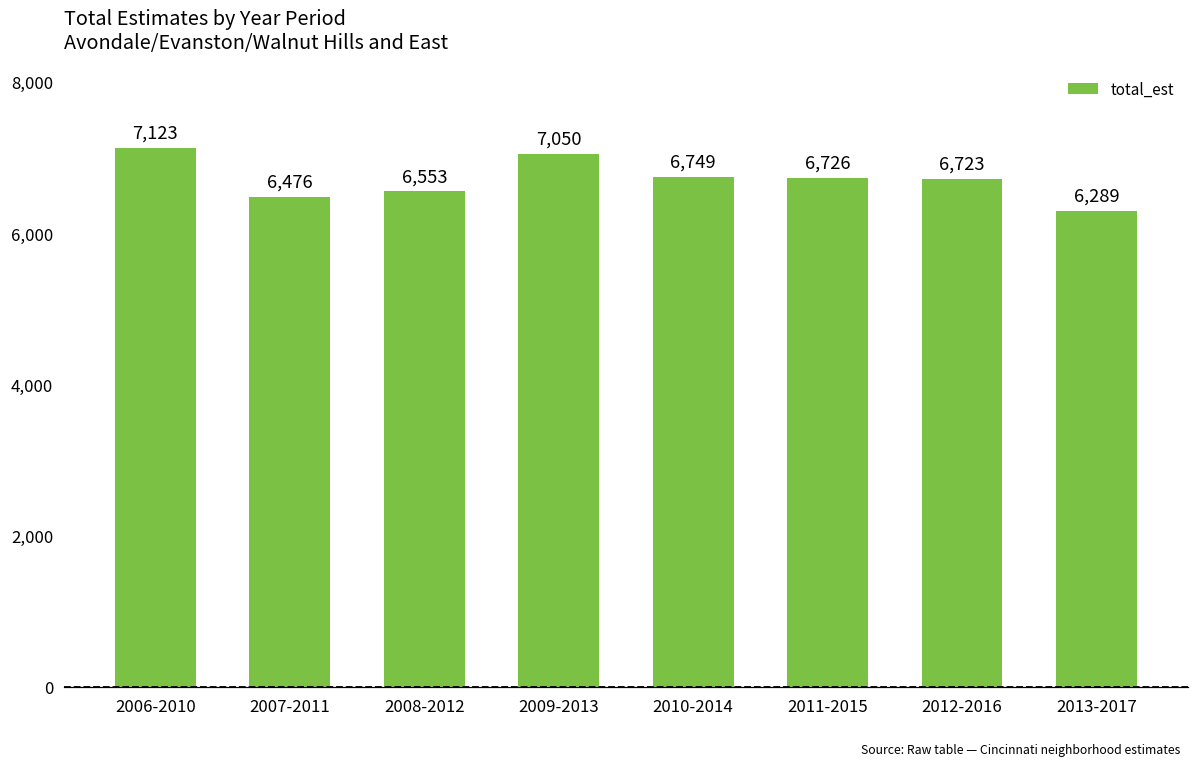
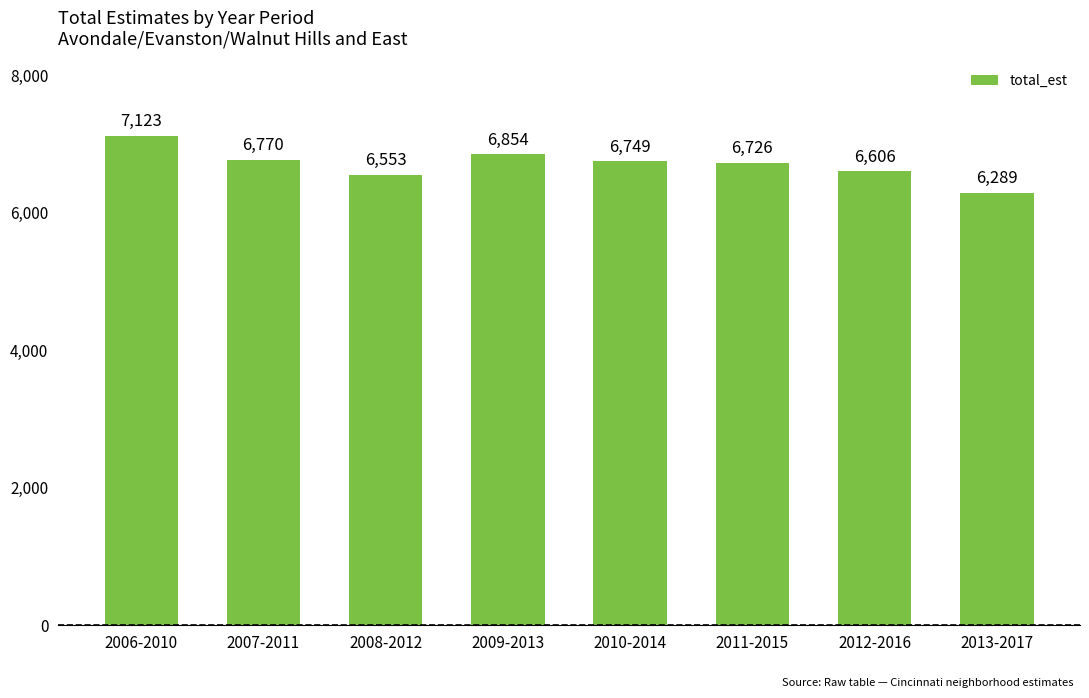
2007-2011: 6,476 -> 6,770
2009-2013: 7,050 -> 6,854
2012-2016: 6,723 -> 6,606
